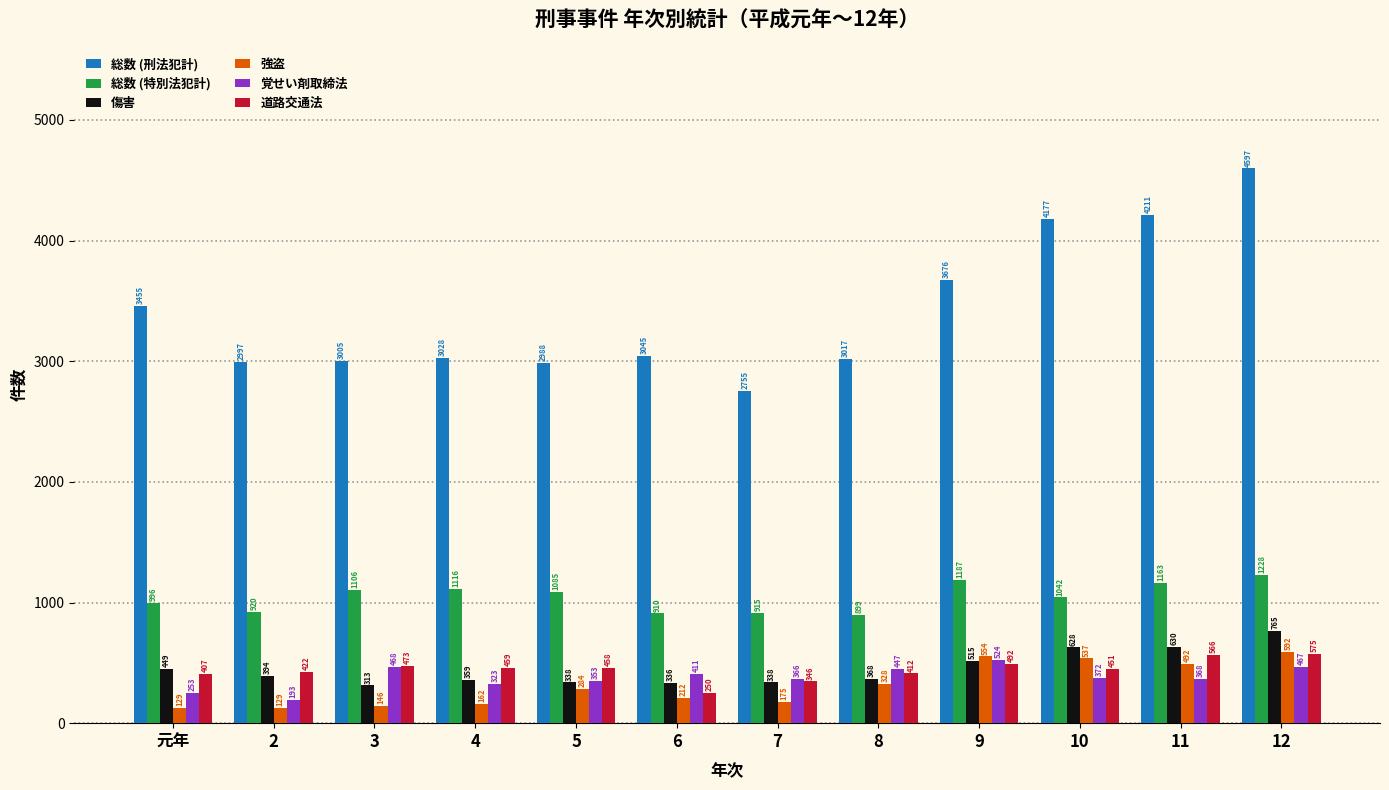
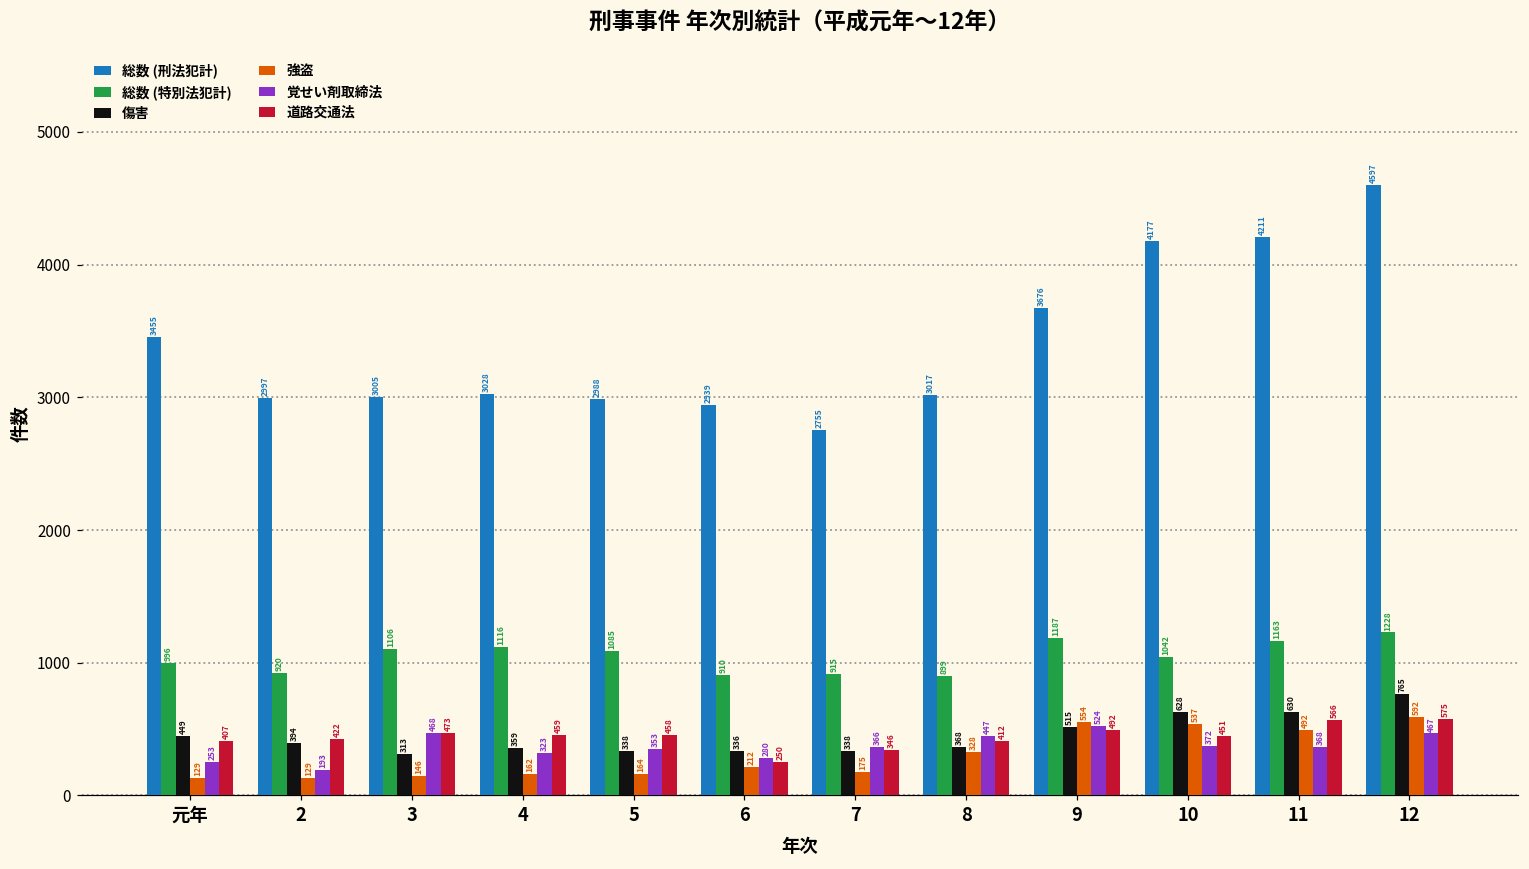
強盗, 5: 284 -> 164
総数 (刑法犯計), 6: 3045 -> 2939
覚せい剤取締法, 6: 411 -> 280
